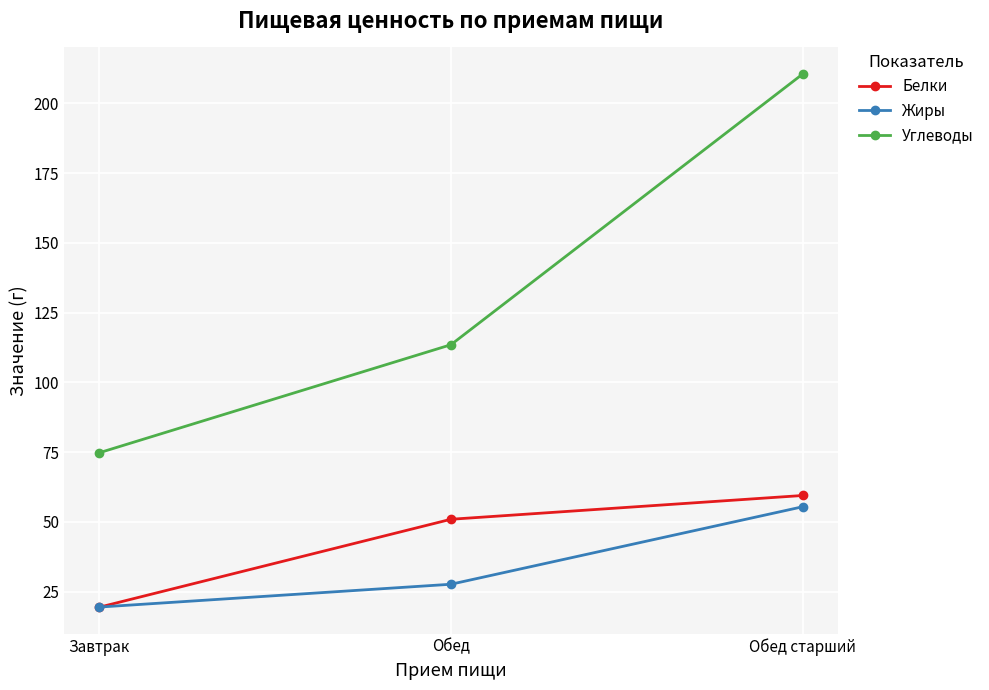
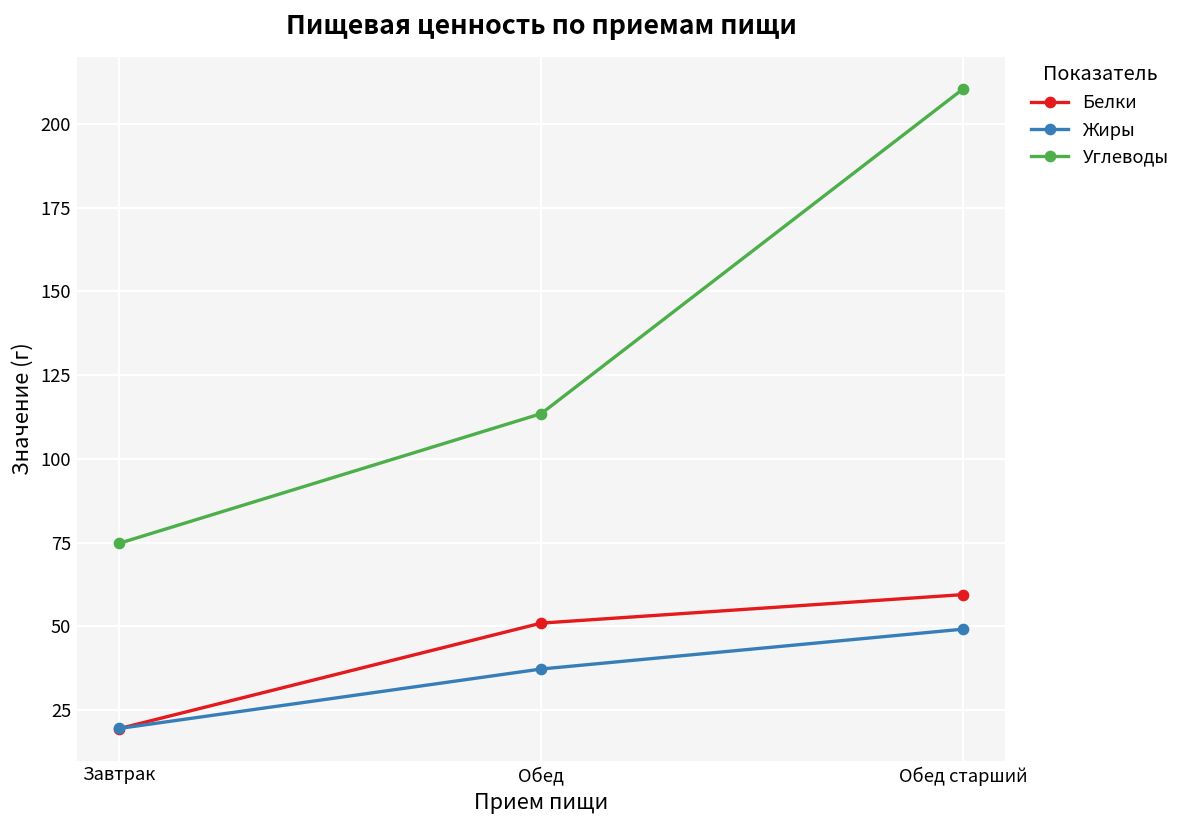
Жиры, Обед: 28 -> 37
Жиры, Обед старший: 55 -> 49
